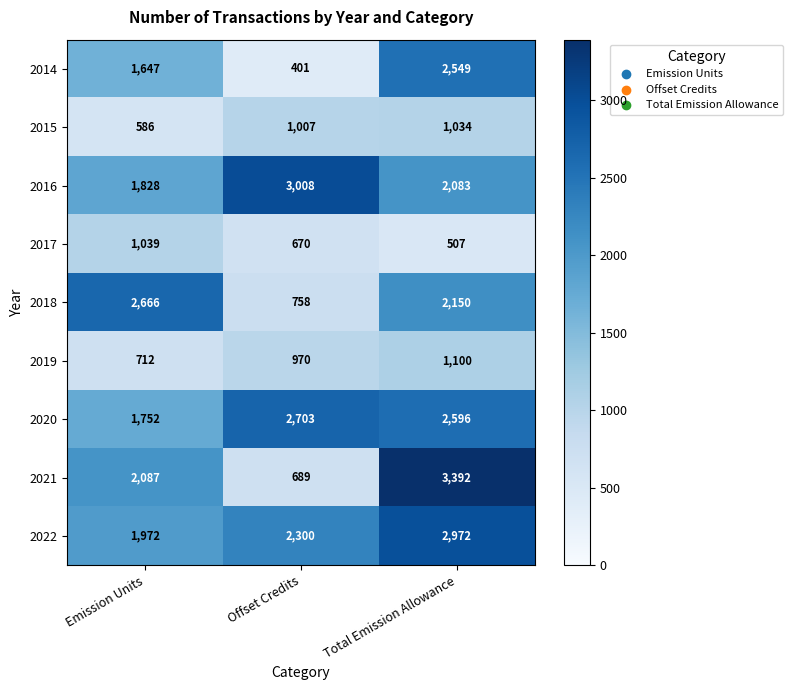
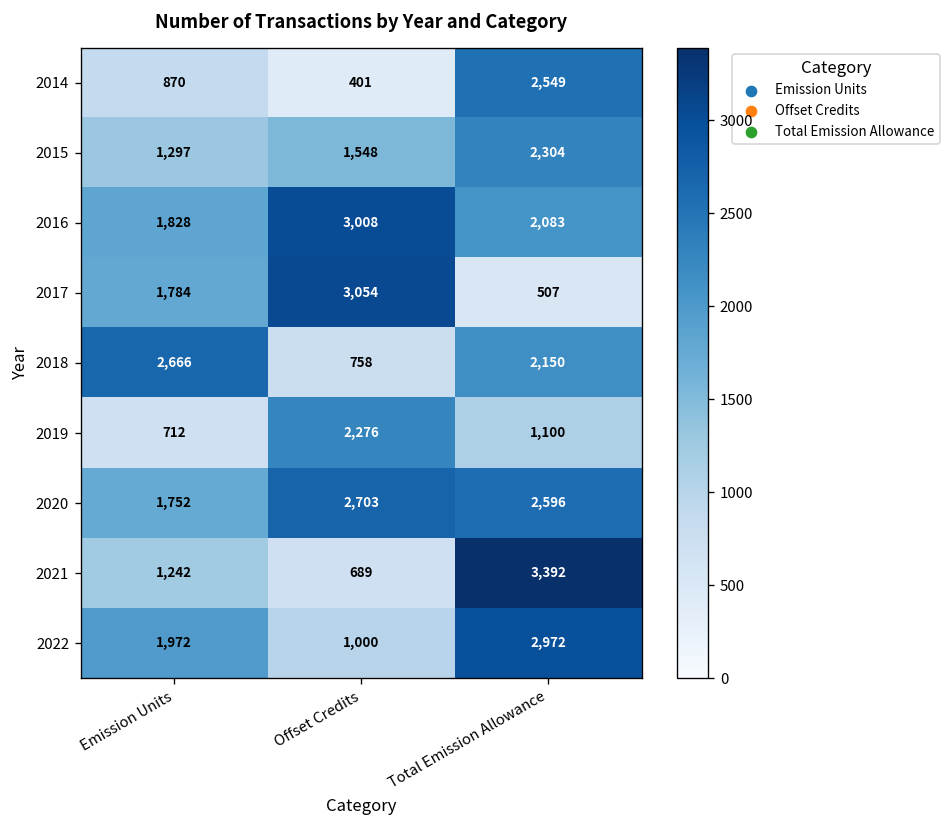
2014, Emission Units: 1,647 -> 870
2015, Emission Units: 586 -> 1,297
2015, Offset Credits: 1,007 -> 1,548
2015, Total Emission Allowance: 1,034 -> 2,304
2017, Emission Units: 1,039 -> 1,784
2017, Offset Credits: 670 -> 3,054
2019, Offset Credits: 970 -> 2,276
2021, Emission Units: 2,087 -> 1,242
2022, Offset Credits: 2,300 -> 1,000
